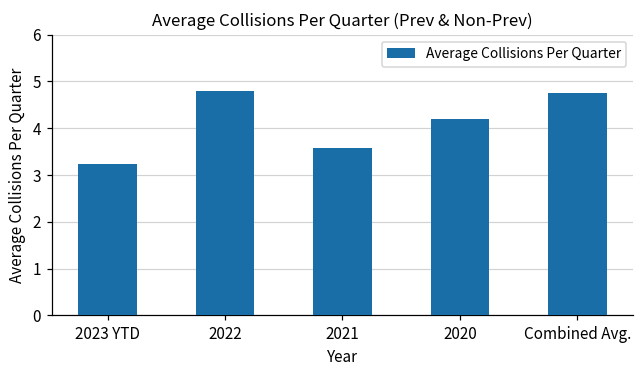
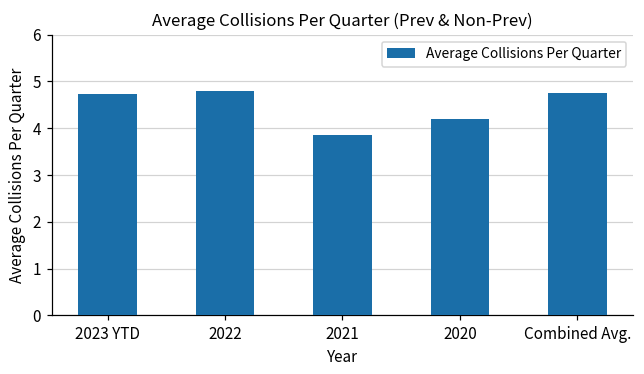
2023 YTD: 3.2 -> 4.7
2021: 3.6 -> 3.9
